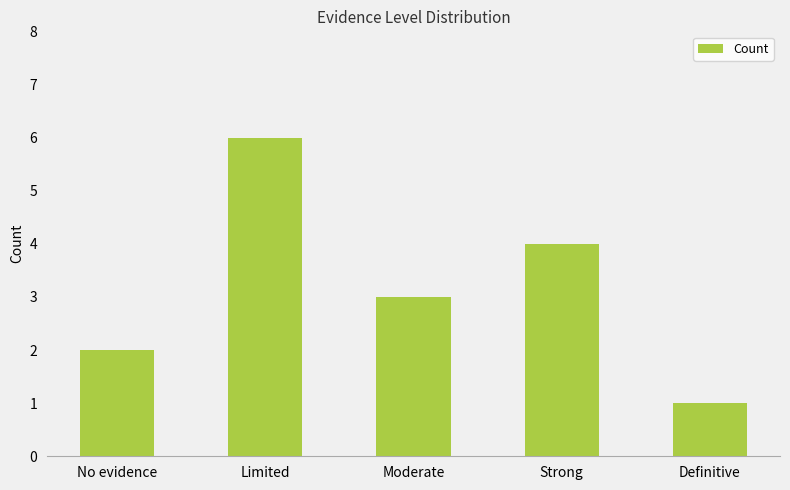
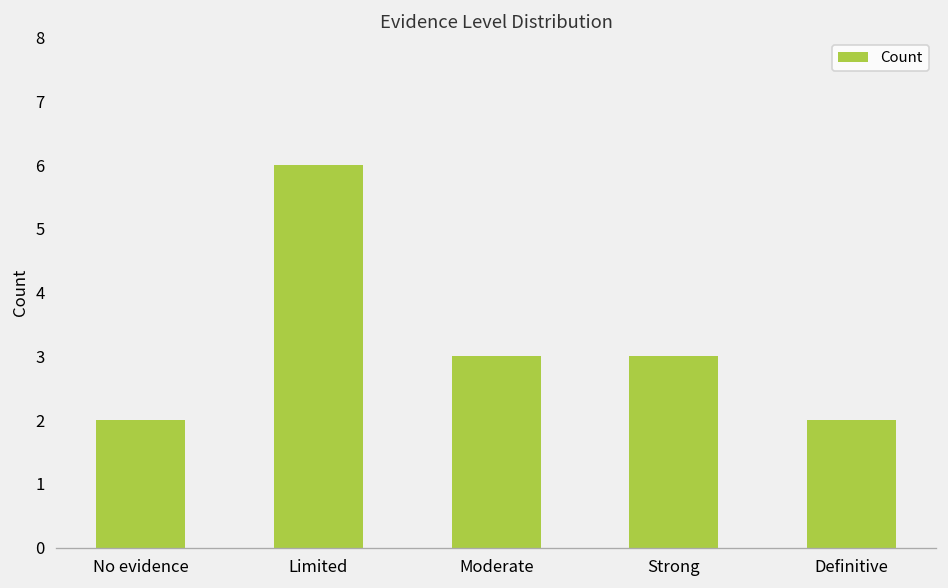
Strong: 4 -> 3
Definitive: 1 -> 2
